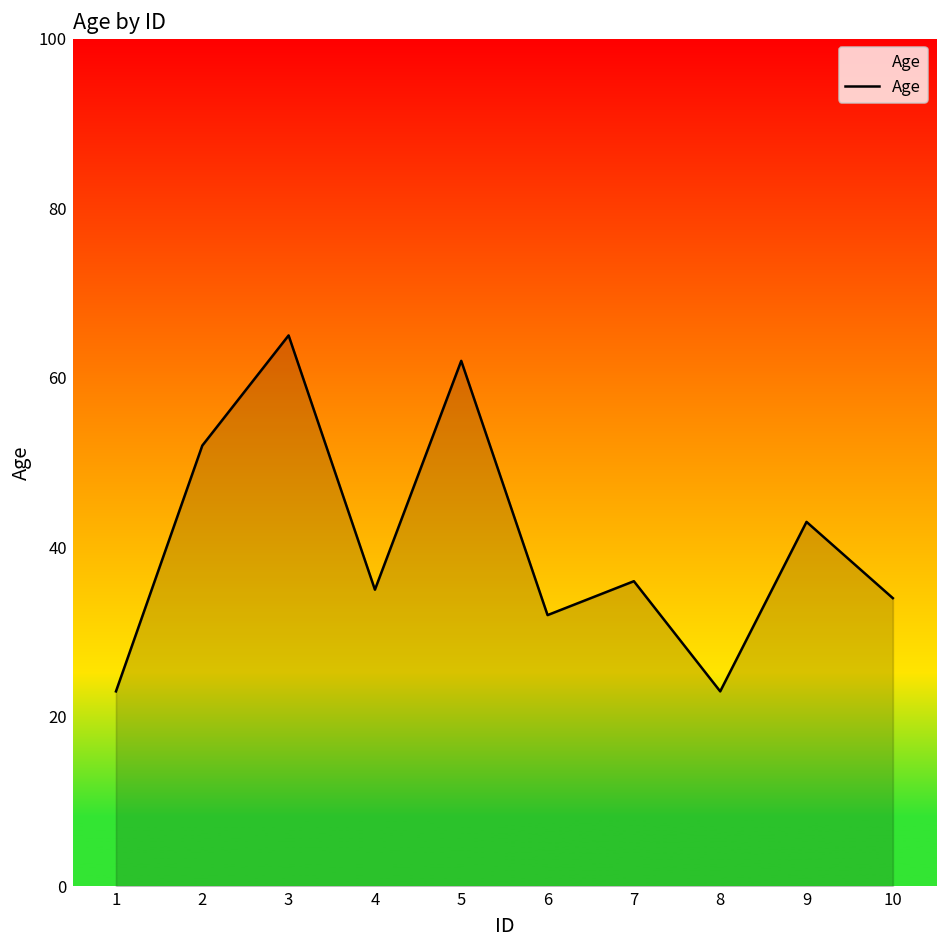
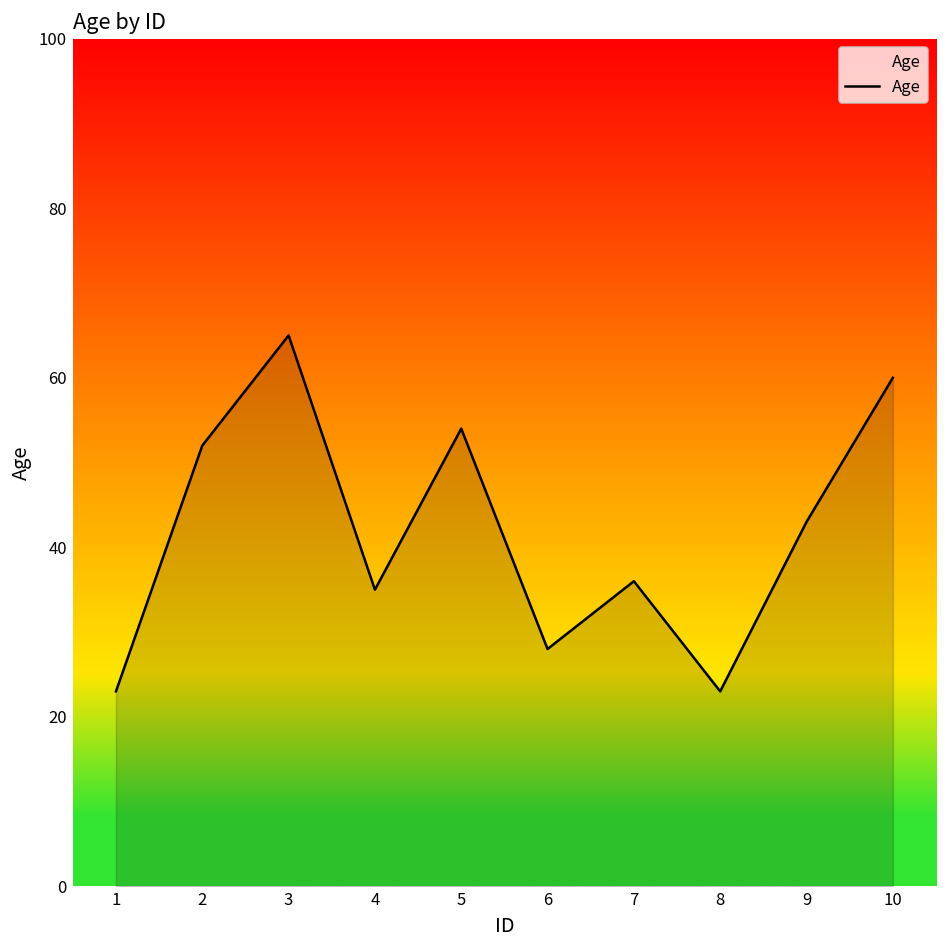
5: 62 -> 54
6: 32 -> 28
10: 34 -> 60
